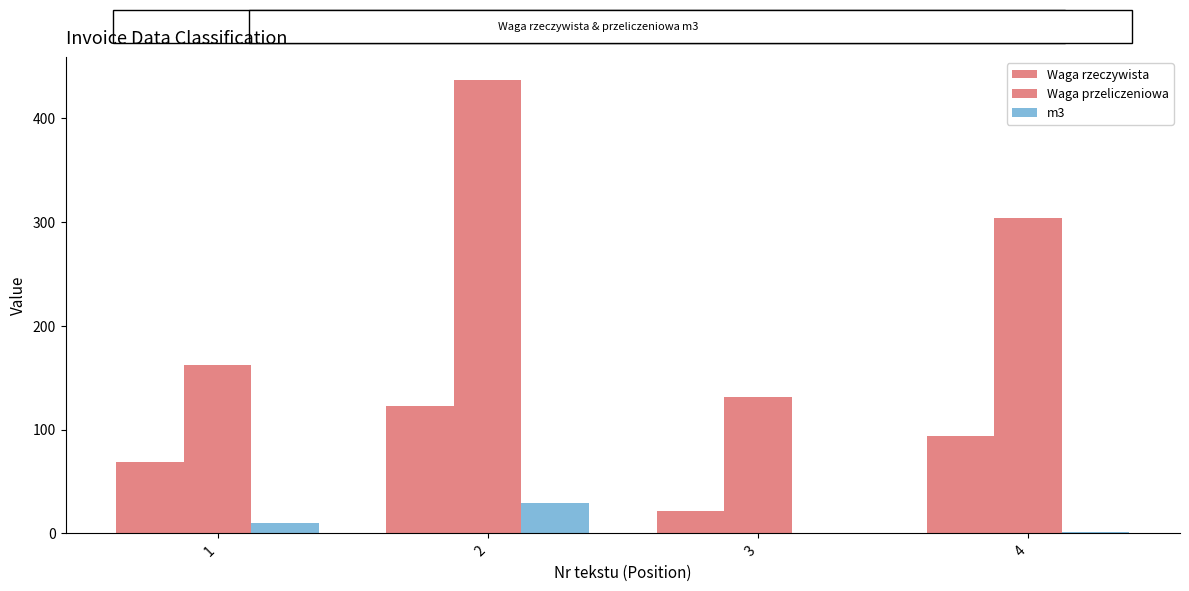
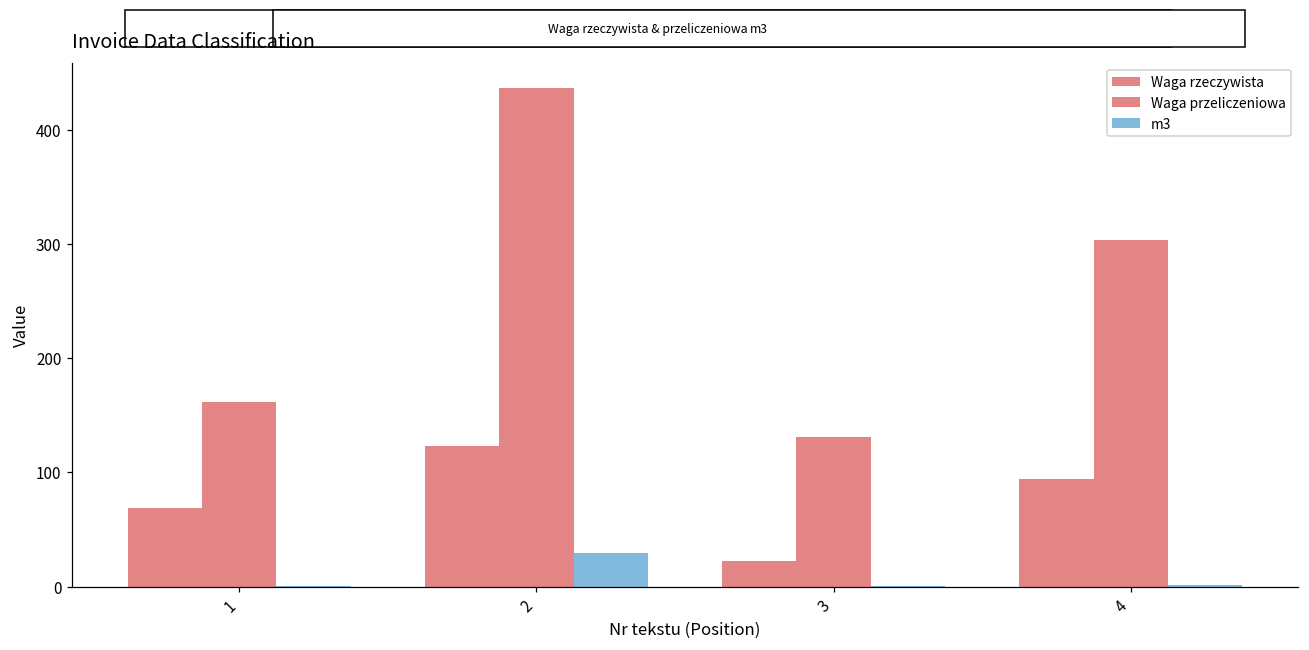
m3, 1: 10 -> 1
